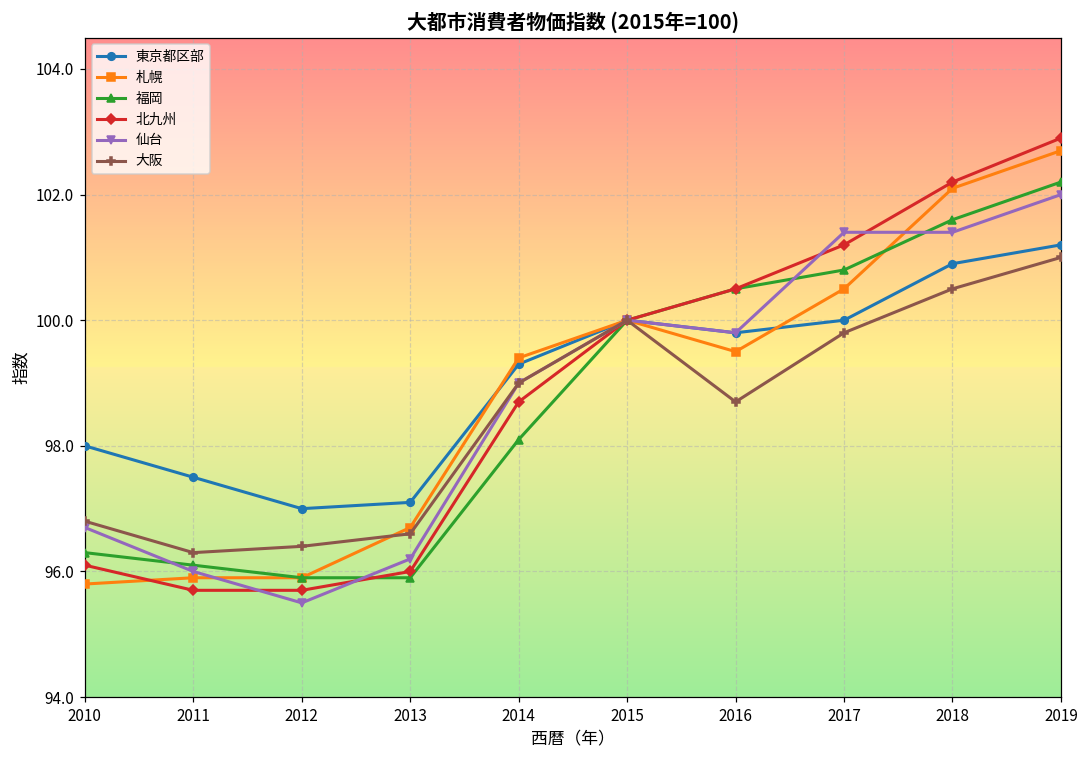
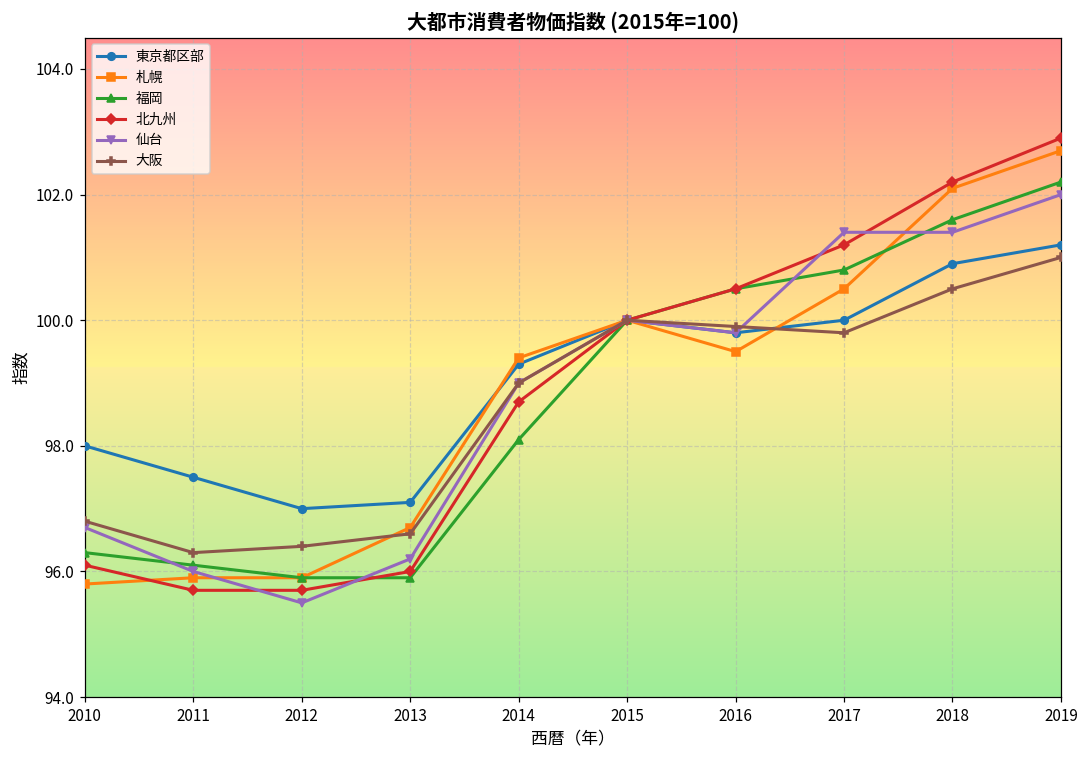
大阪, 2016: 98.7 -> 99.9
